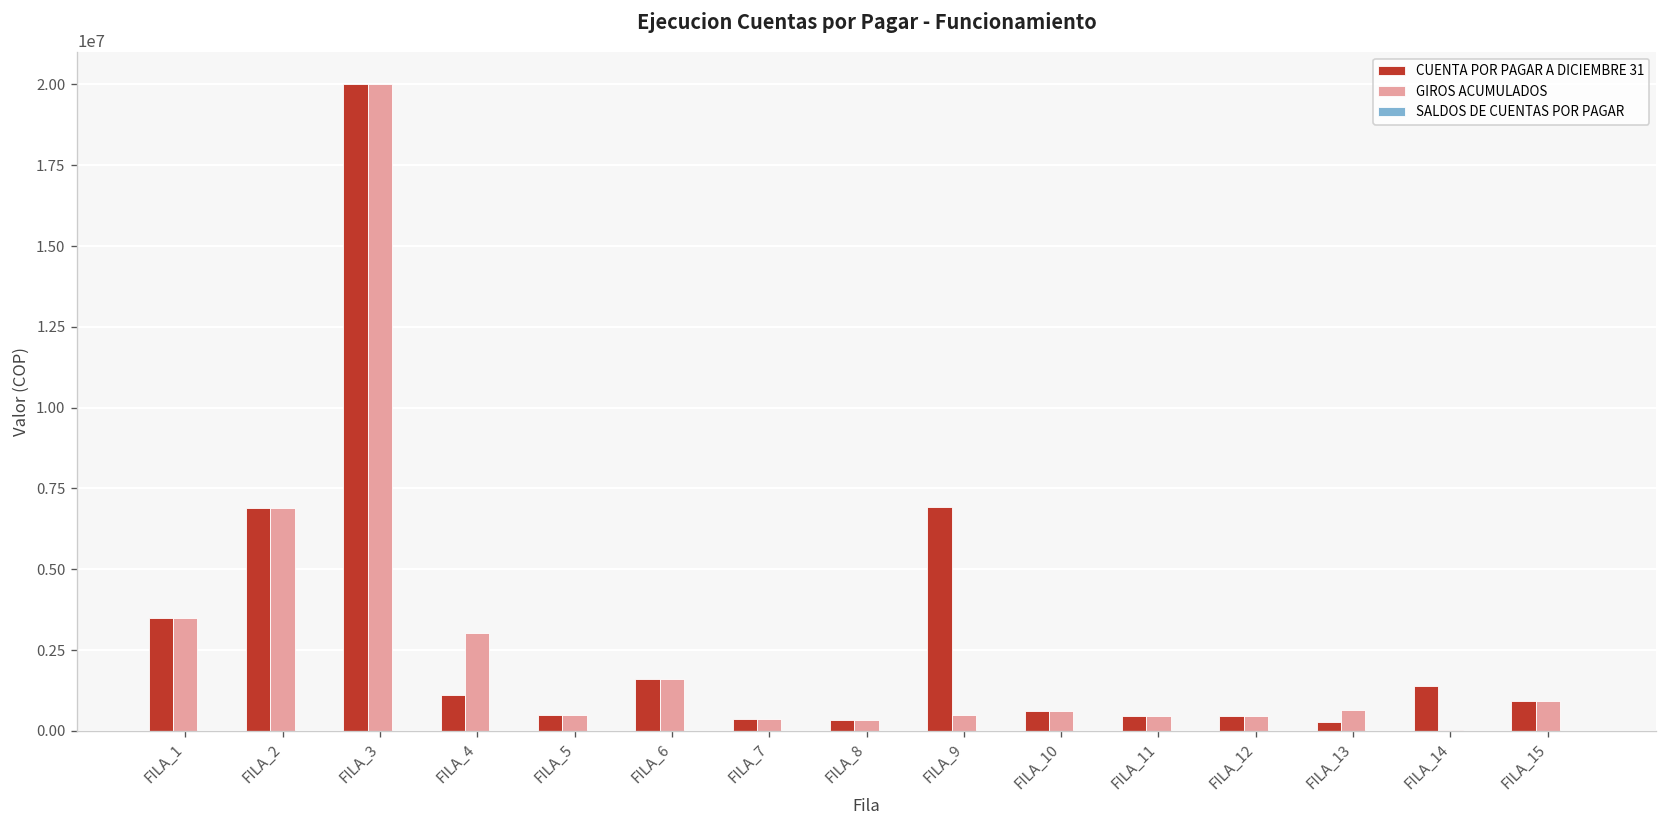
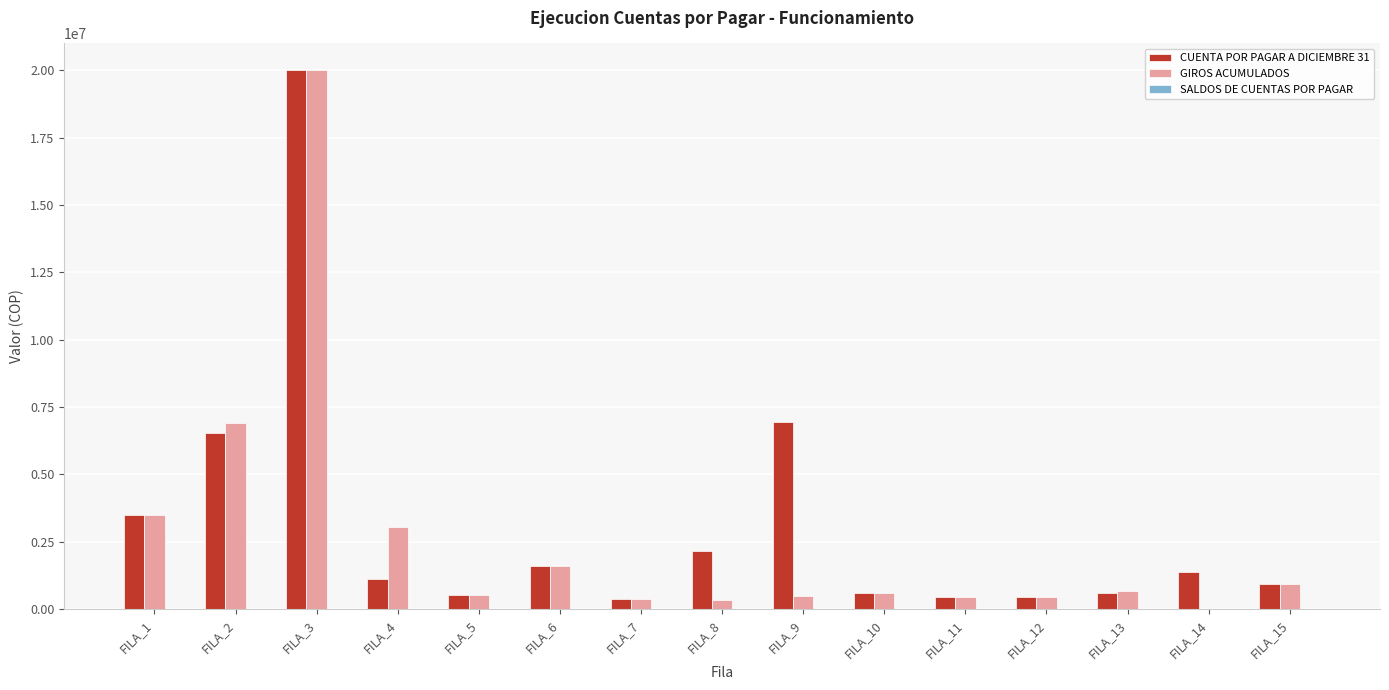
CUENTA POR PAGAR A DICIEMBRE 31, FILA_2: 6900000 -> 6500000
CUENTA POR PAGAR A DICIEMBRE 31, FILA_8: 400000 -> 2200000
CUENTA POR PAGAR A DICIEMBRE 31, FILA_13: 300000 -> 600000
